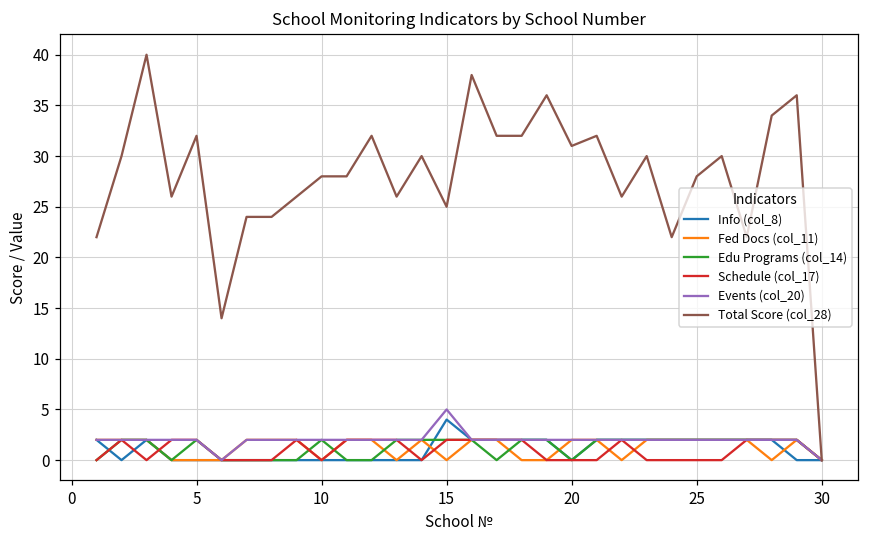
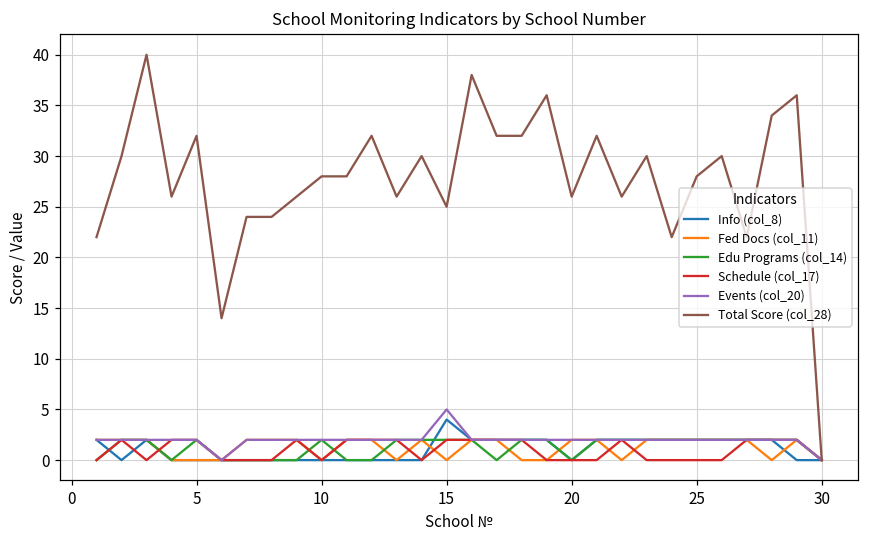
Total Score (col_28), 20: 31 -> 26
